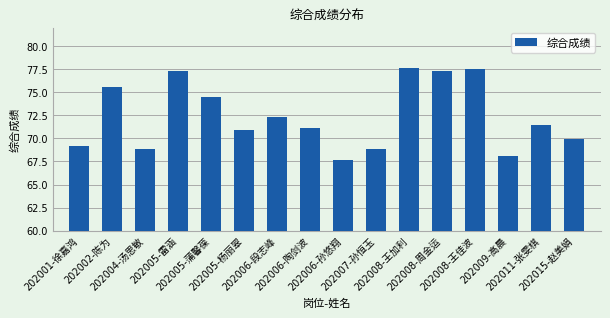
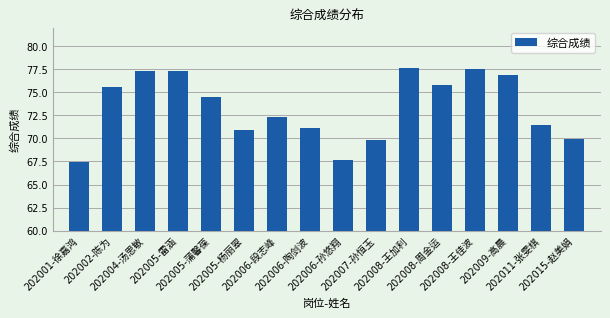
202001-徐嘉鸿: 69 -> 67
202004-汤思敏: 69 -> 77
202007-孙恒玉: 69 -> 70
202008-周金运: 77 -> 76
202009-高晨: 68 -> 77
